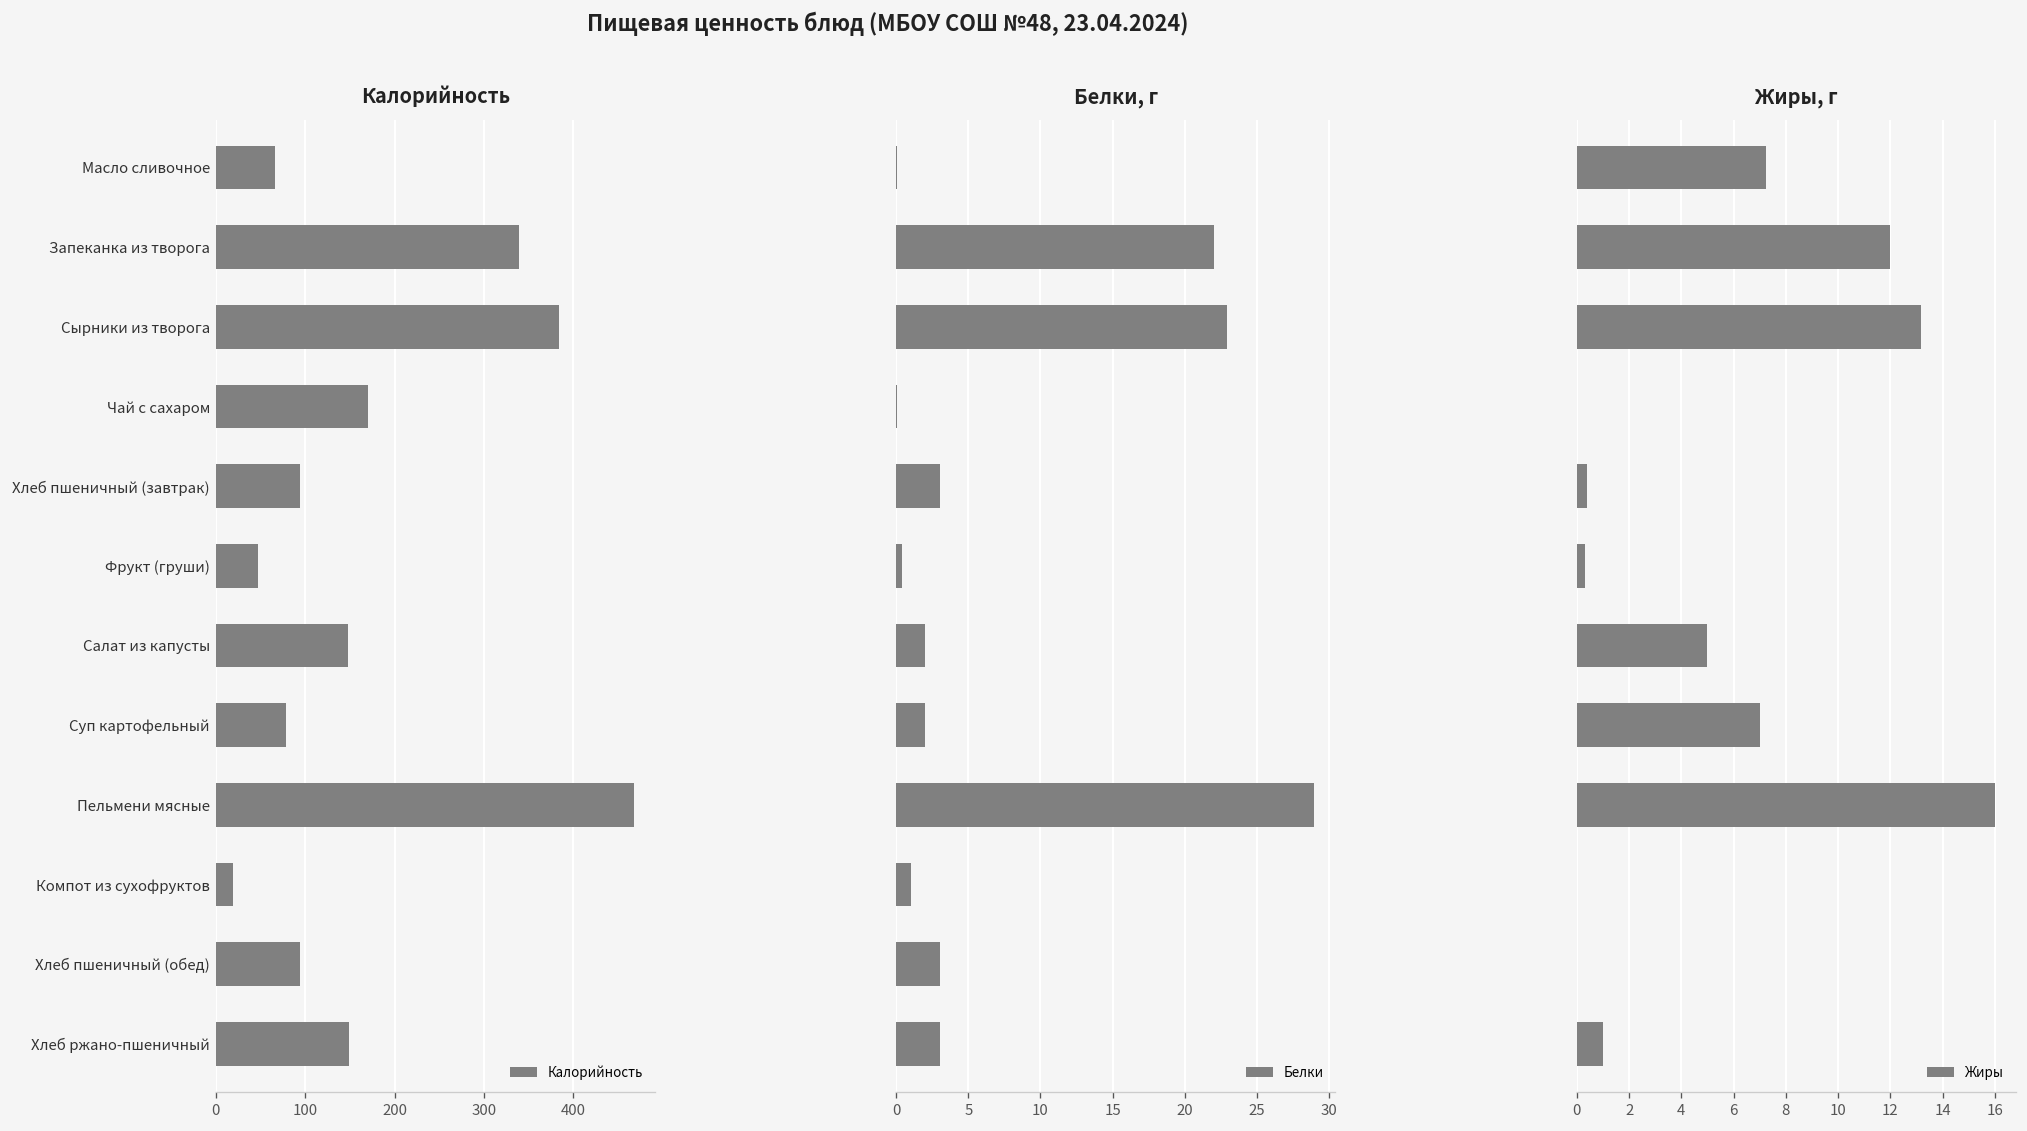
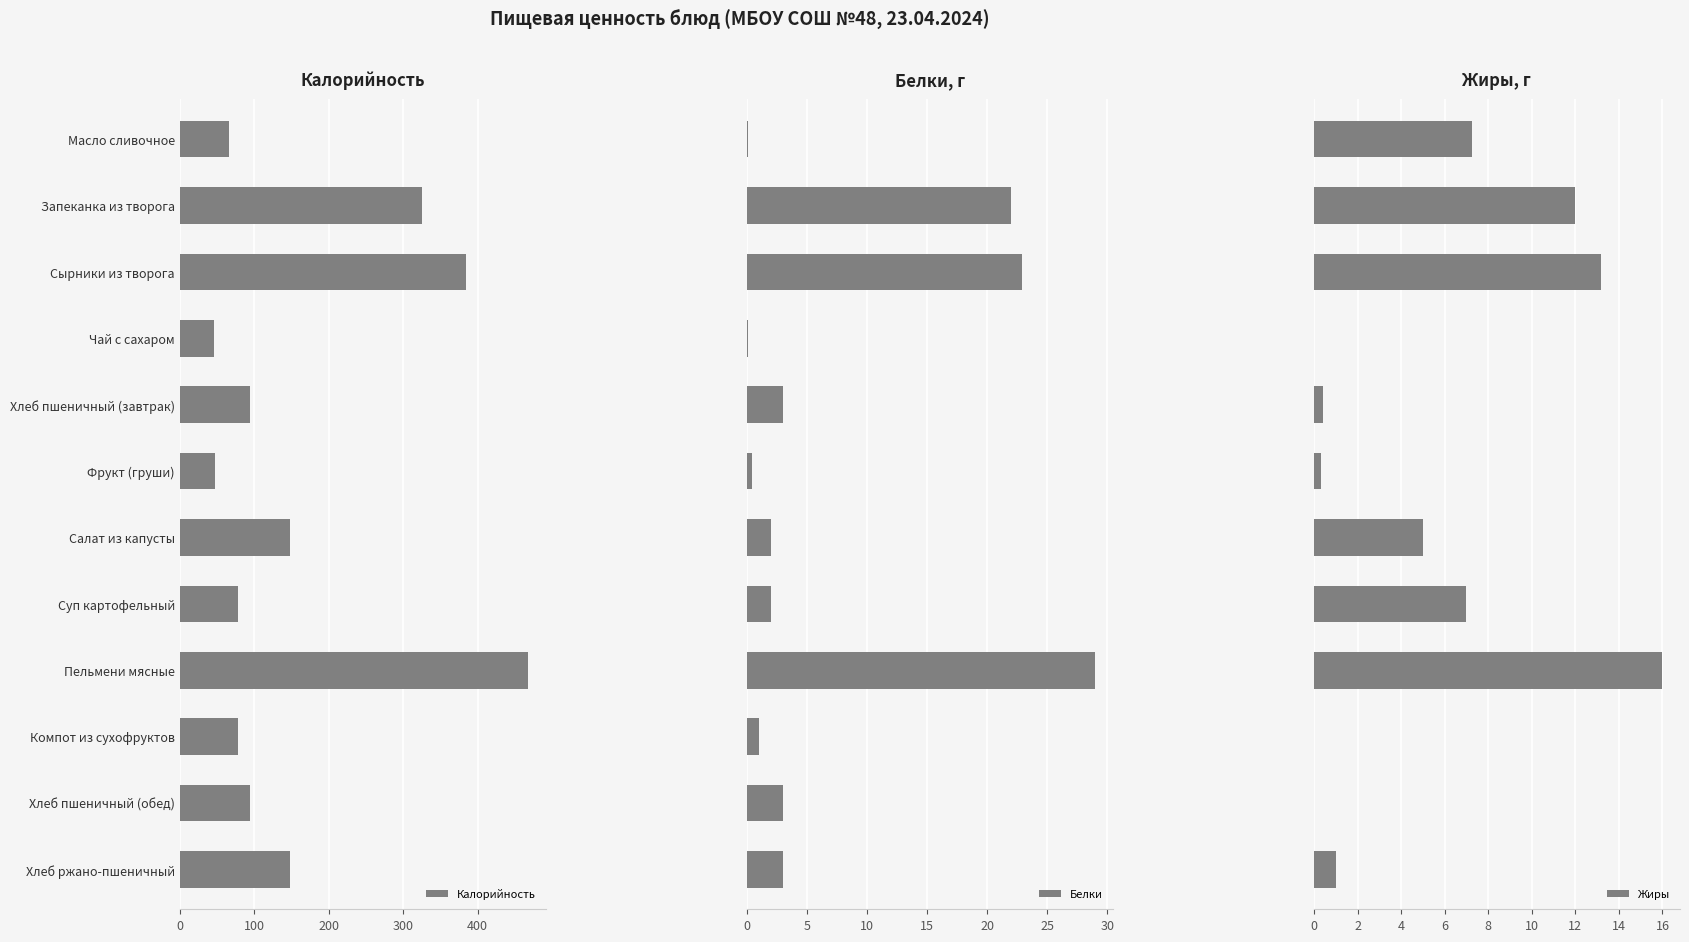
Калорийность, Запеканка из творога: 340 -> 330
Калорийность, Чай с сахаром: 170 -> 50
Калорийность, Компот из сухофруктов: 20 -> 80
